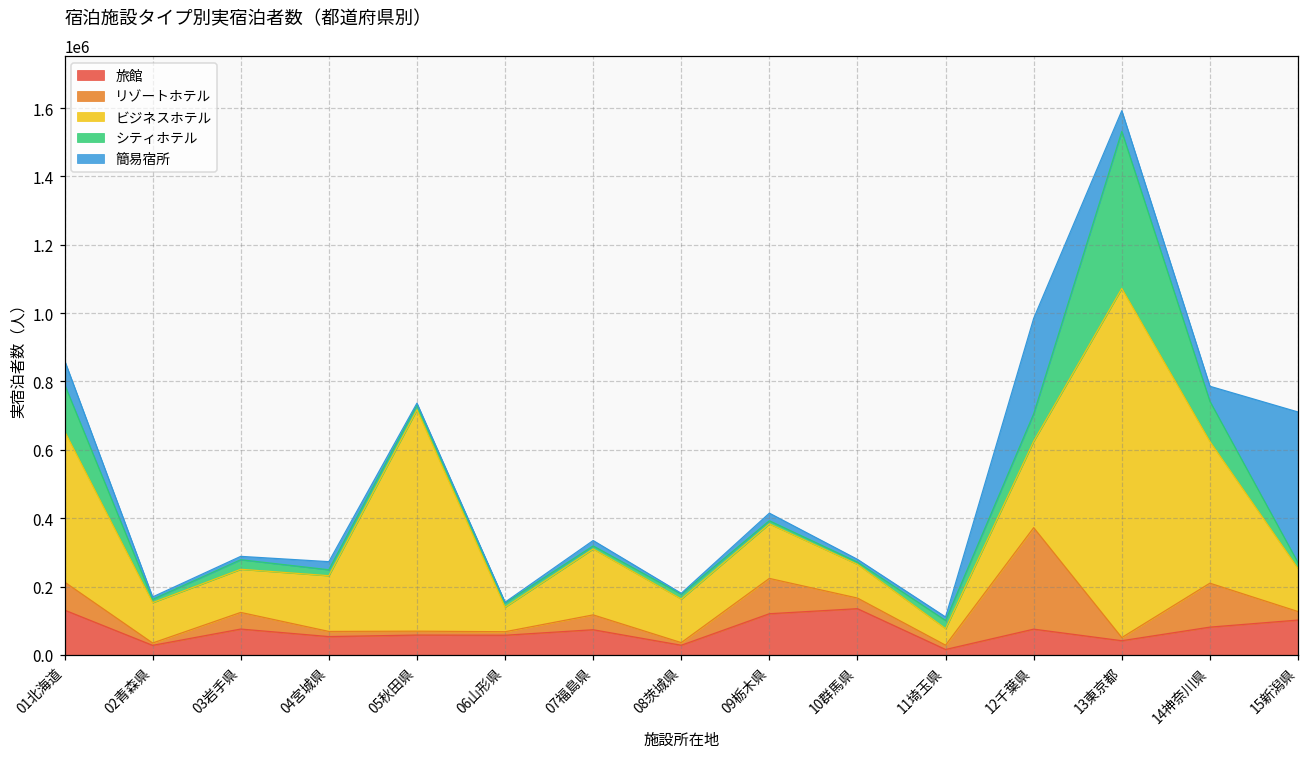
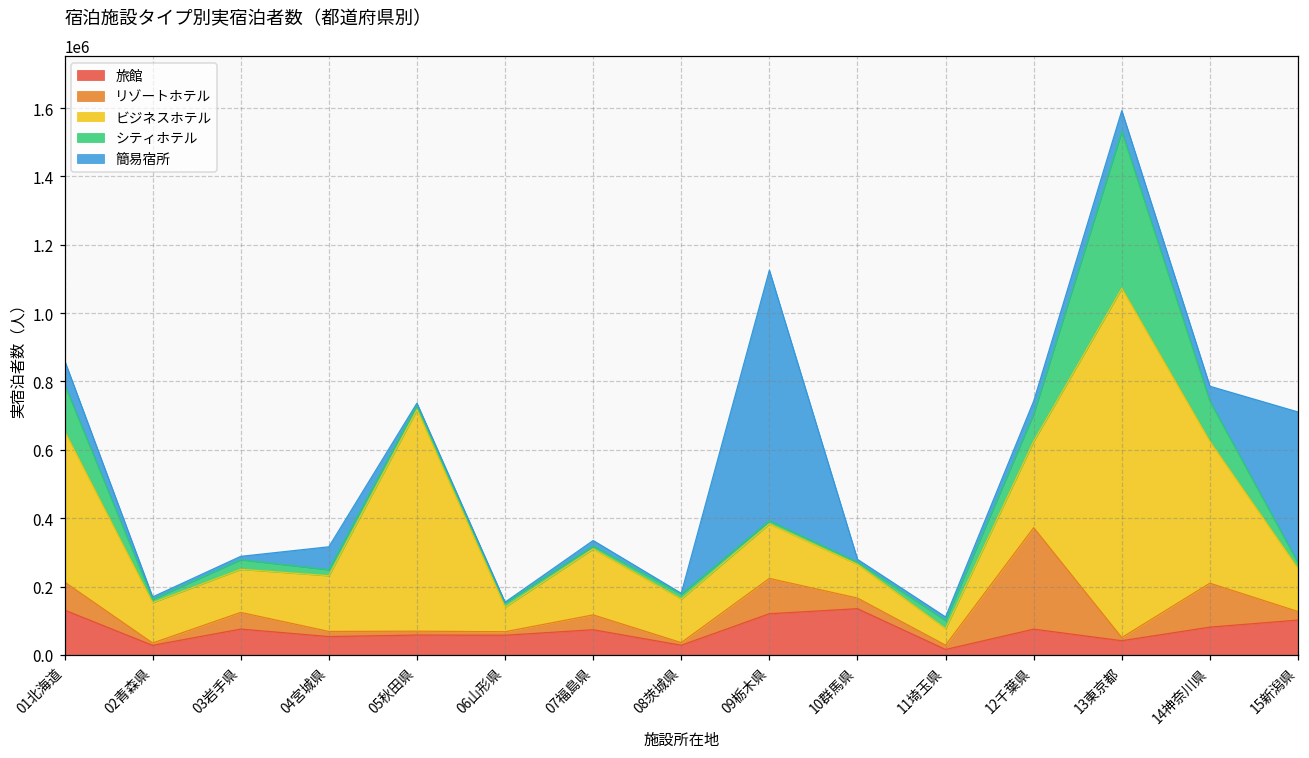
簡易宿所, 04宮城県: 20000 -> 70000
簡易宿所, 09栃木県: 20000 -> 730000
簡易宿所, 12千葉県: 280000 -> 40000
